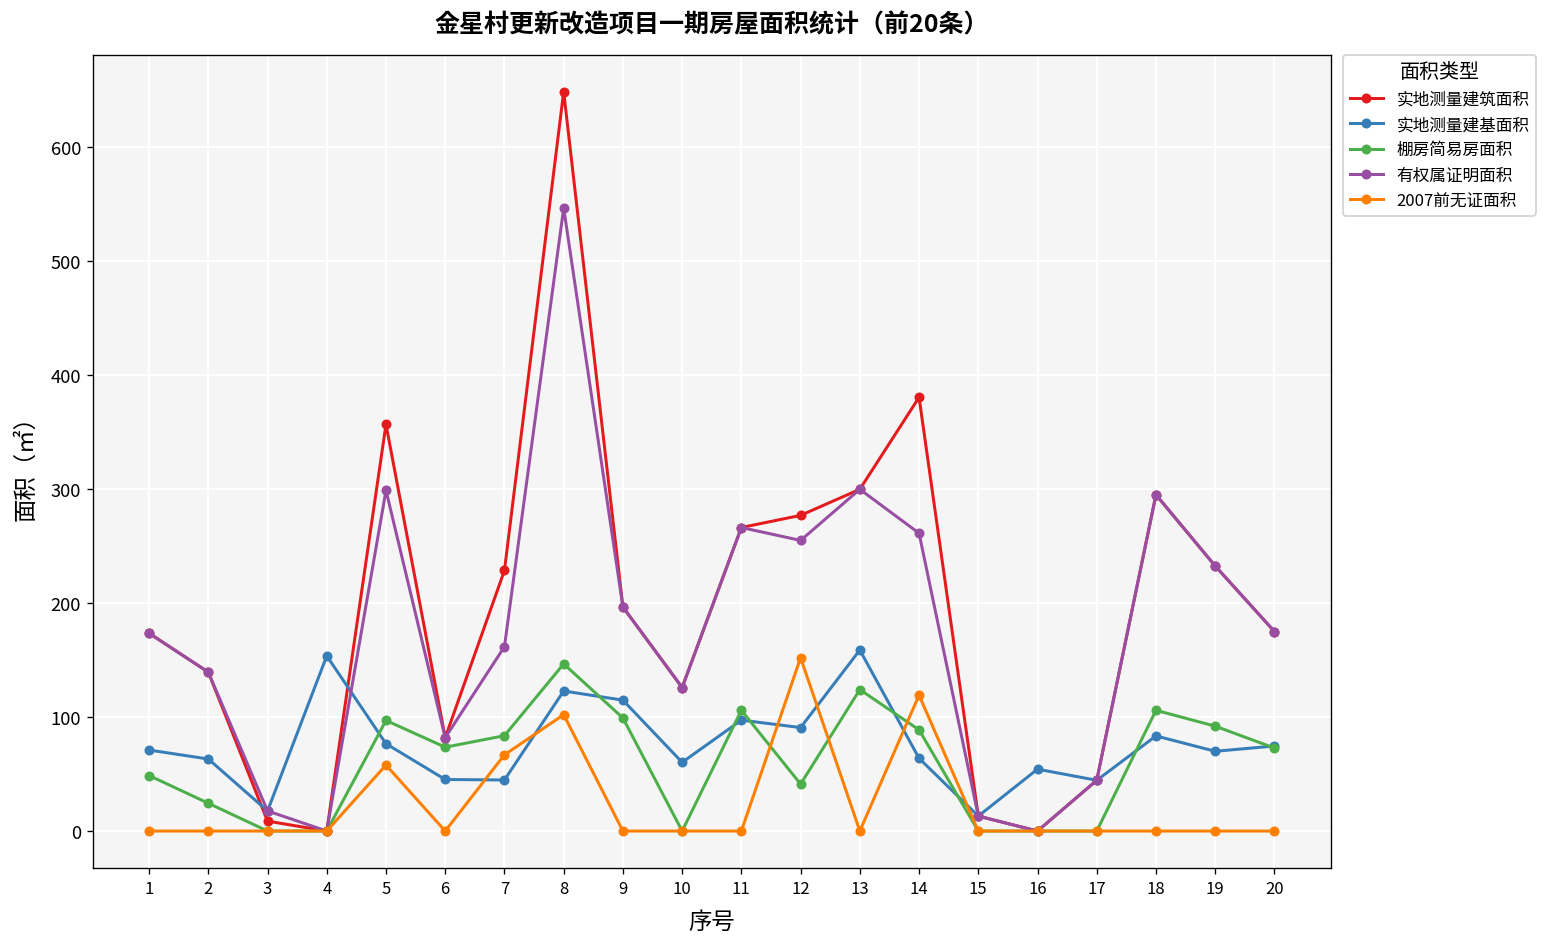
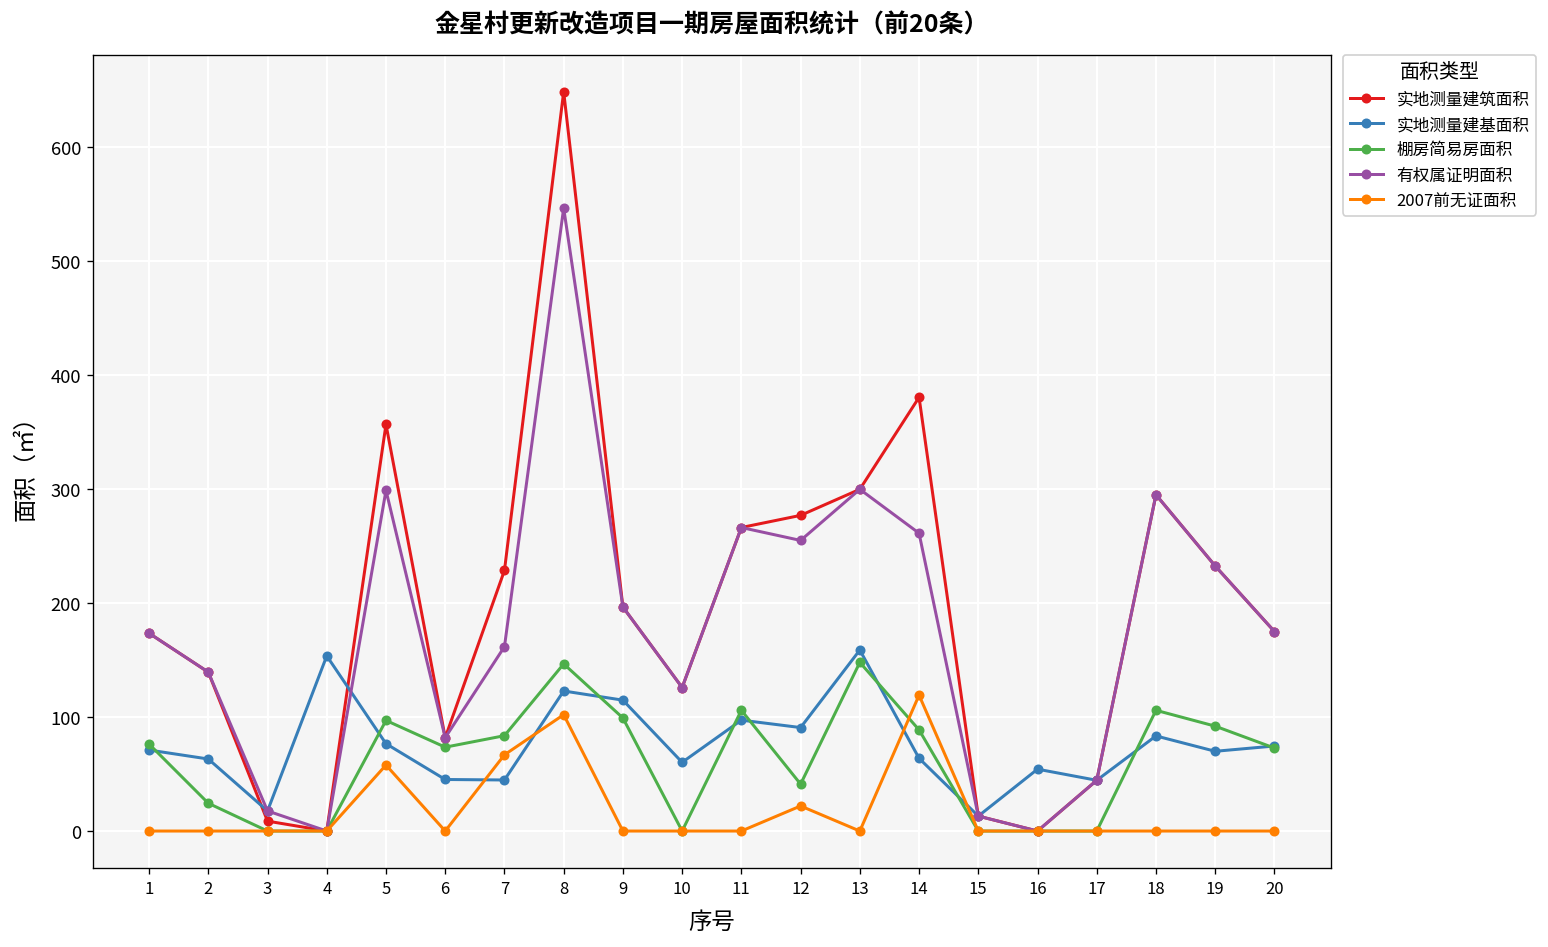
棚房简易房面积, 1: 50 -> 80
2007前无证面积, 12: 150 -> 20
棚房简易房面积, 13: 120 -> 150
